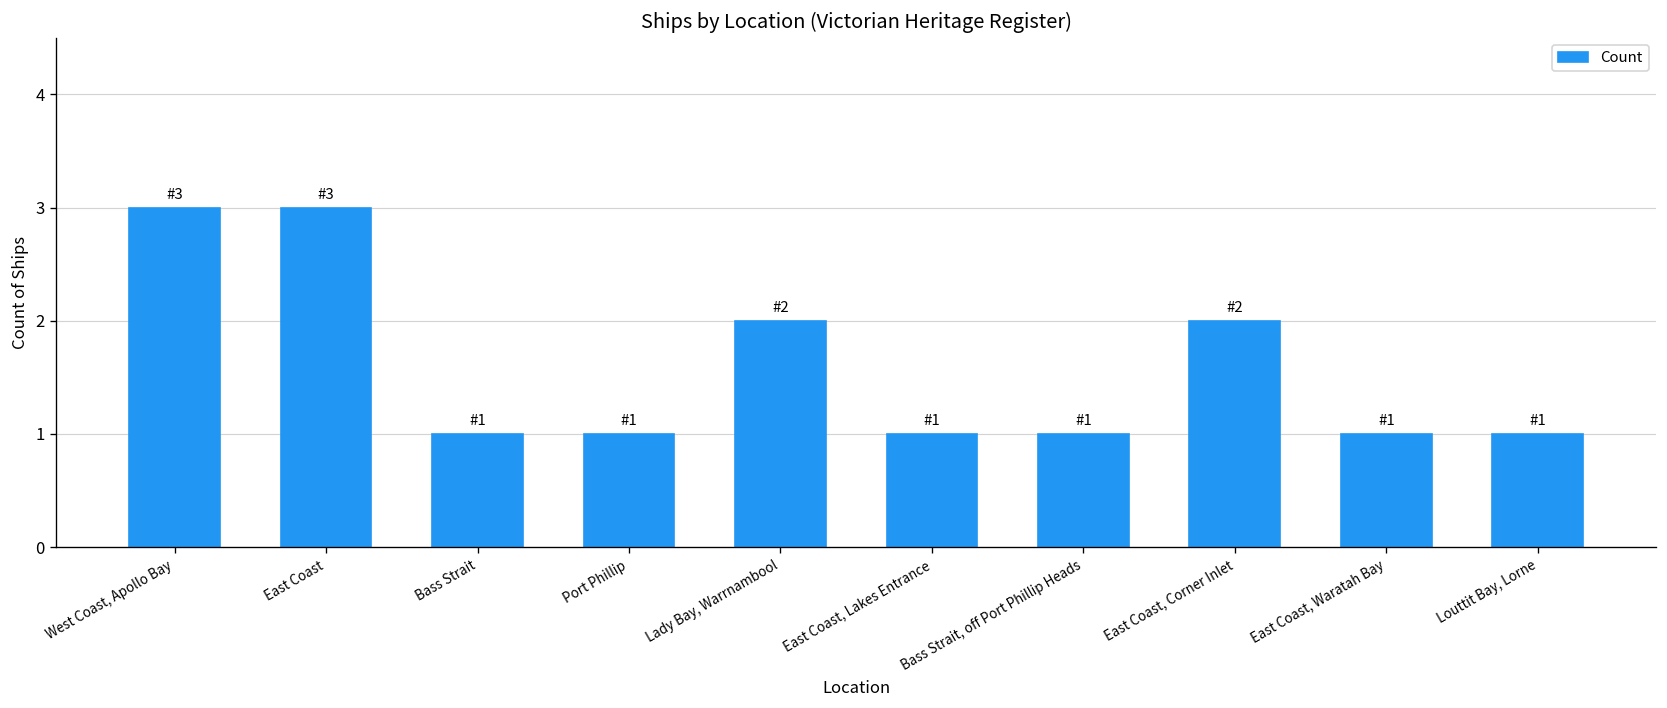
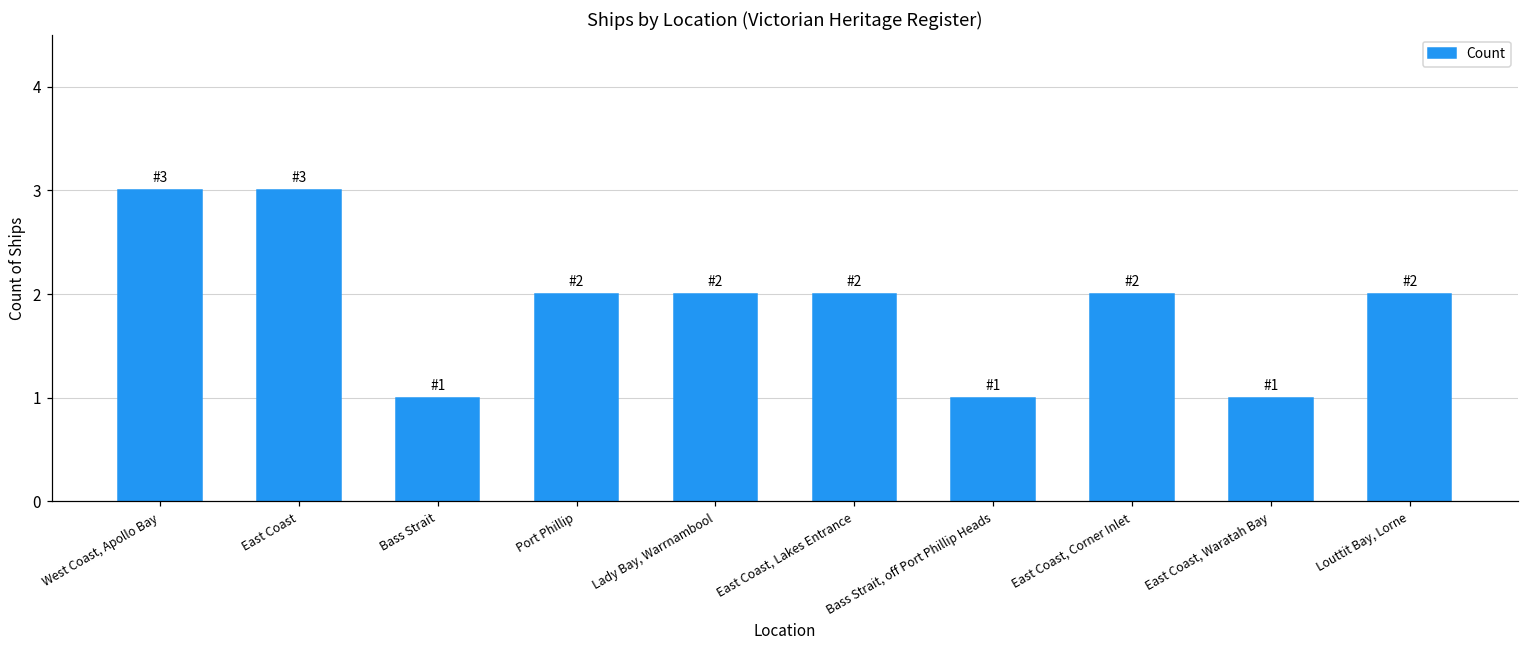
Port Phillip: 1 -> 2
East Coast, Lakes Entrance: 1 -> 2
Louttit Bay, Lorne: 1 -> 2
